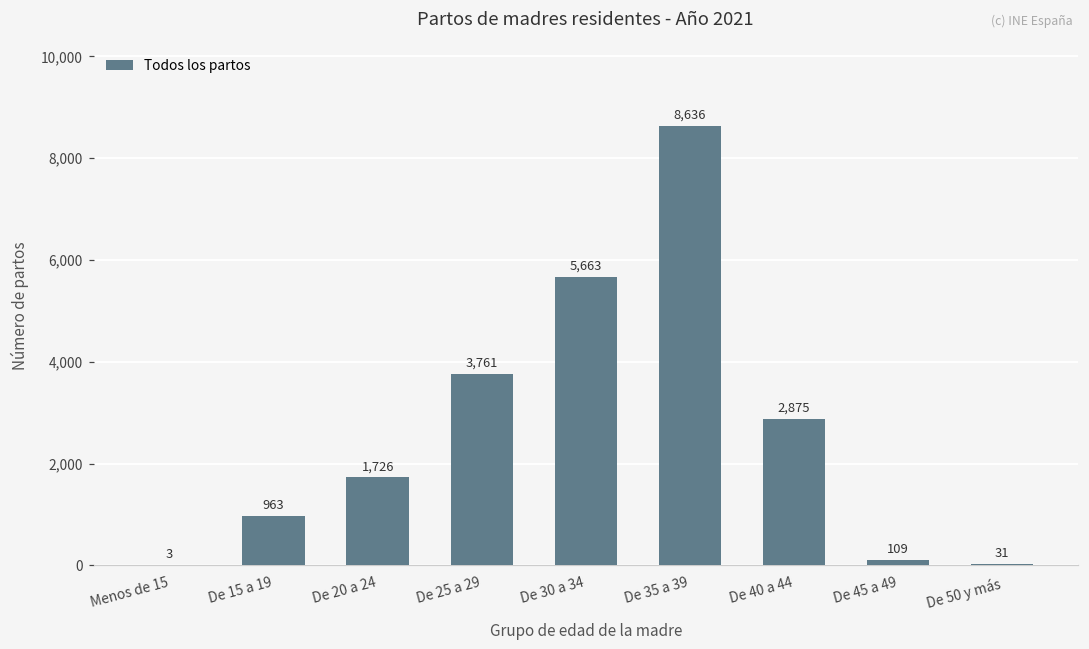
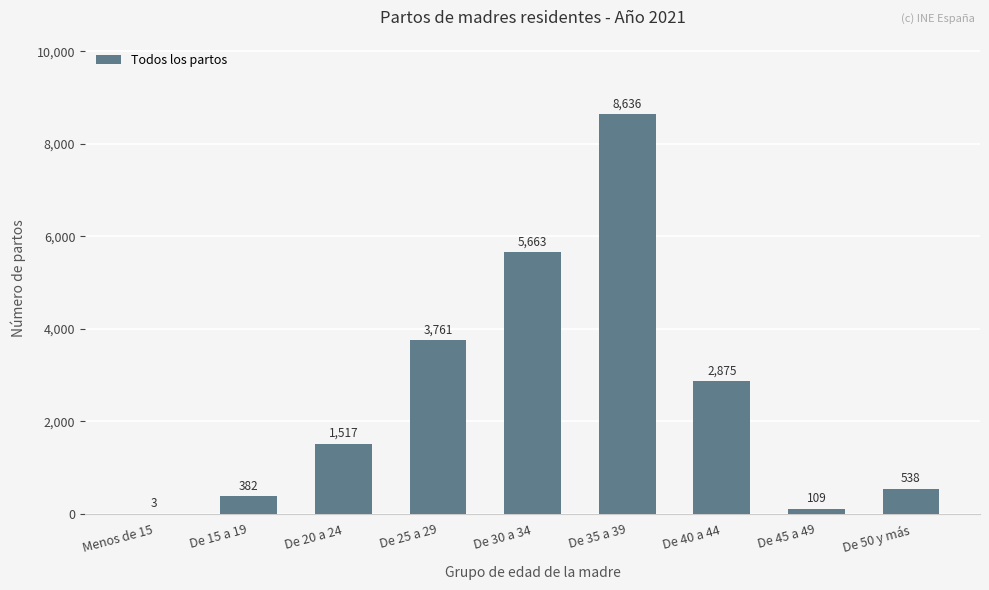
De 15 a 19: 963 -> 382
De 20 a 24: 1,726 -> 1,517
De 50 y más: 31 -> 538
